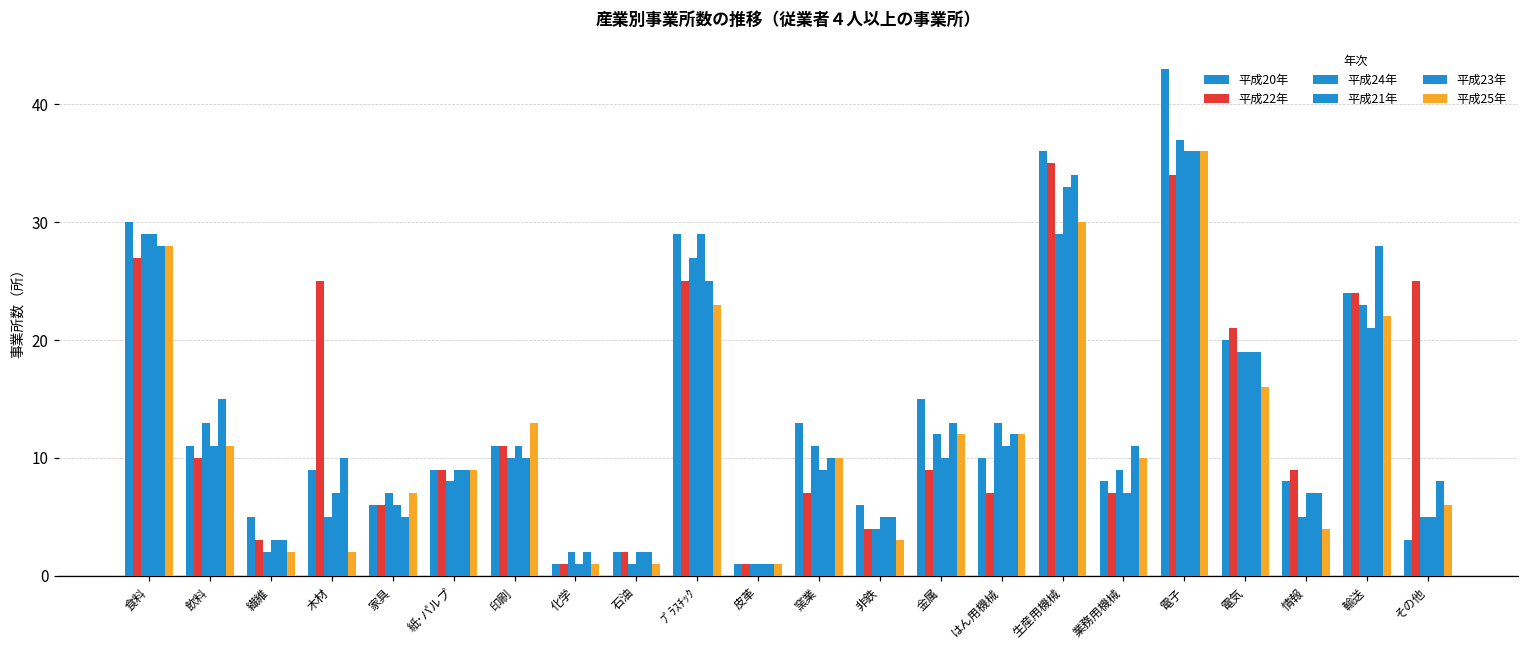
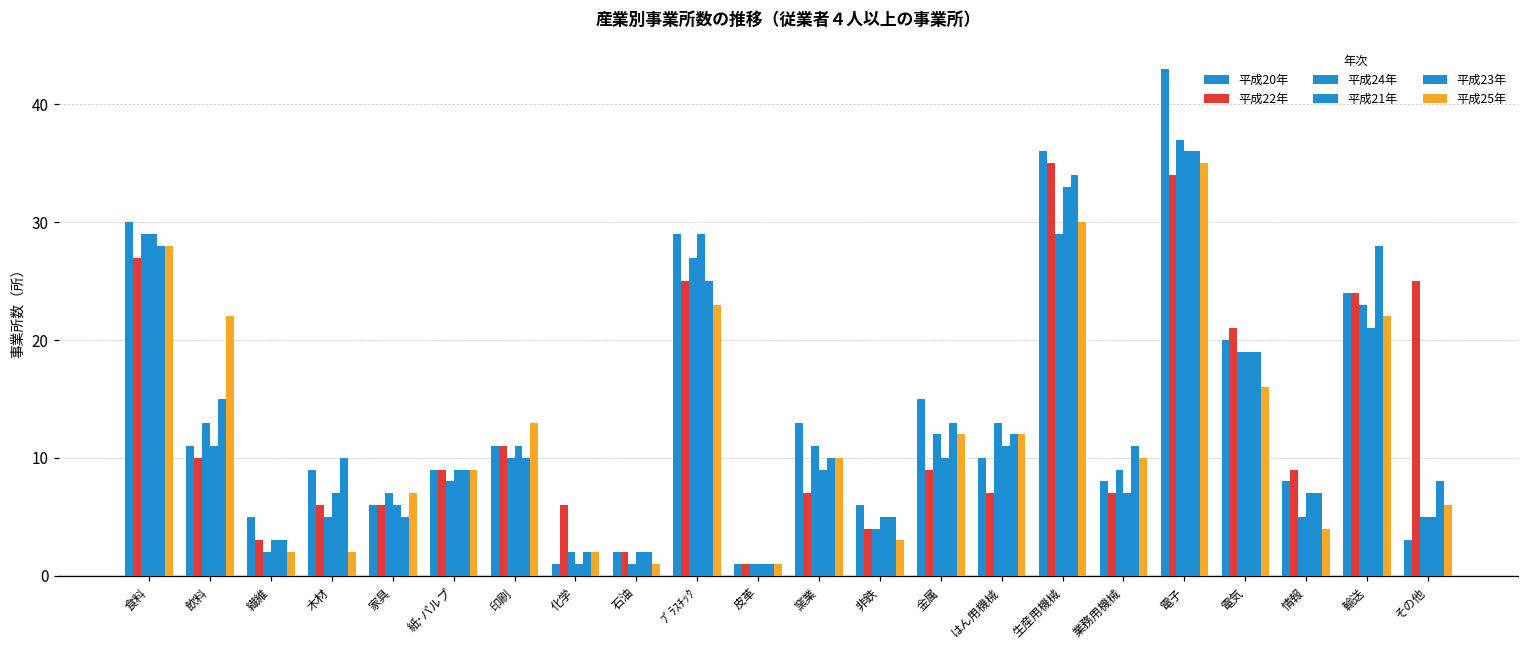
平成25年, 飲料: 11 -> 22
平成22年, 木材: 25 -> 6
平成22年, 化学: 1 -> 6
平成25年, 化学: 1 -> 2
平成25年, 電子: 36 -> 35
